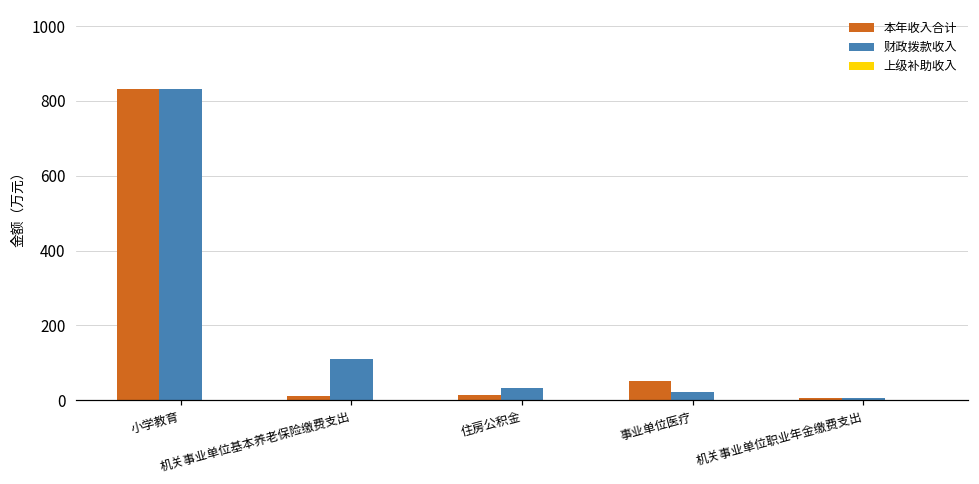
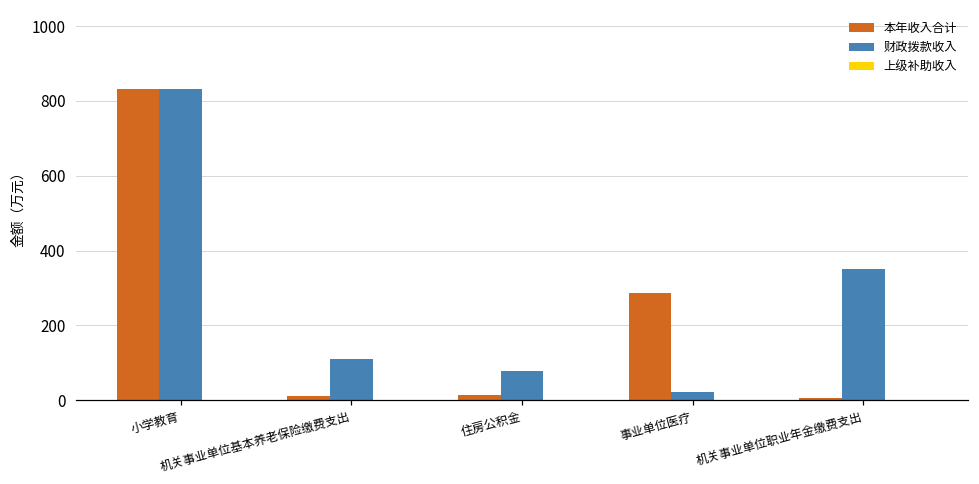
财政拨款收入, 住房公积金: 30 -> 80
本年收入合计, 事业单位医疗: 50 -> 290
财政拨款收入, 机关事业单位职业年金缴费支出: 0 -> 350
